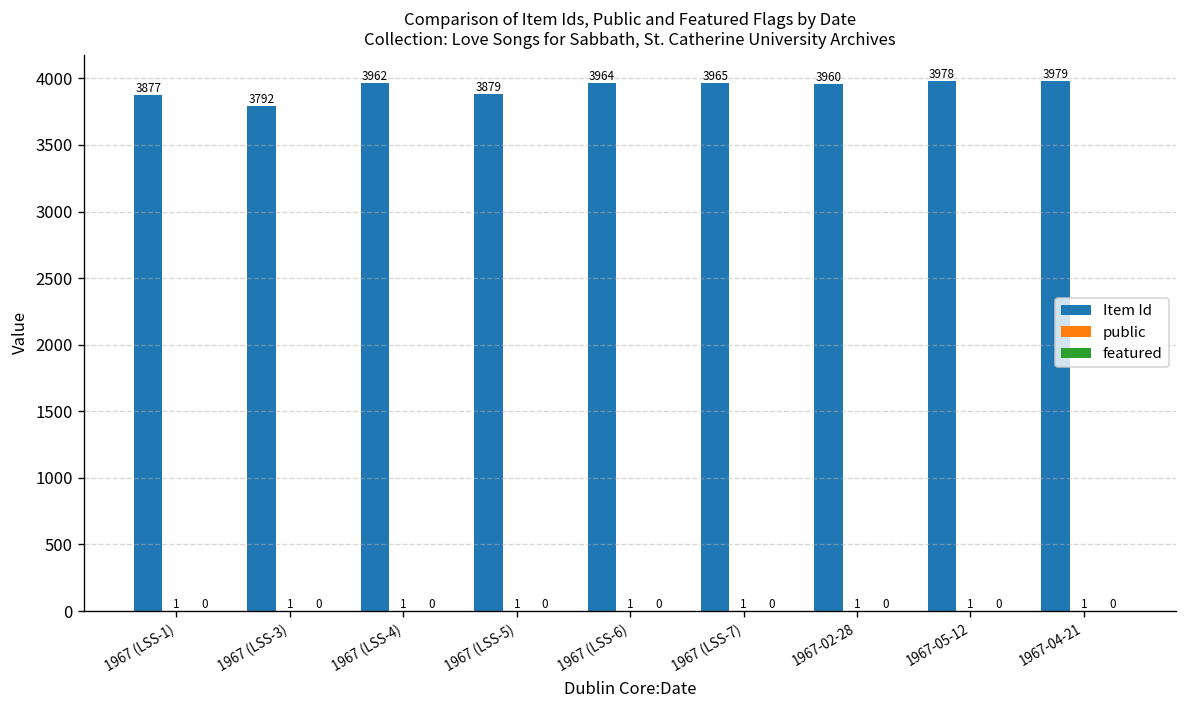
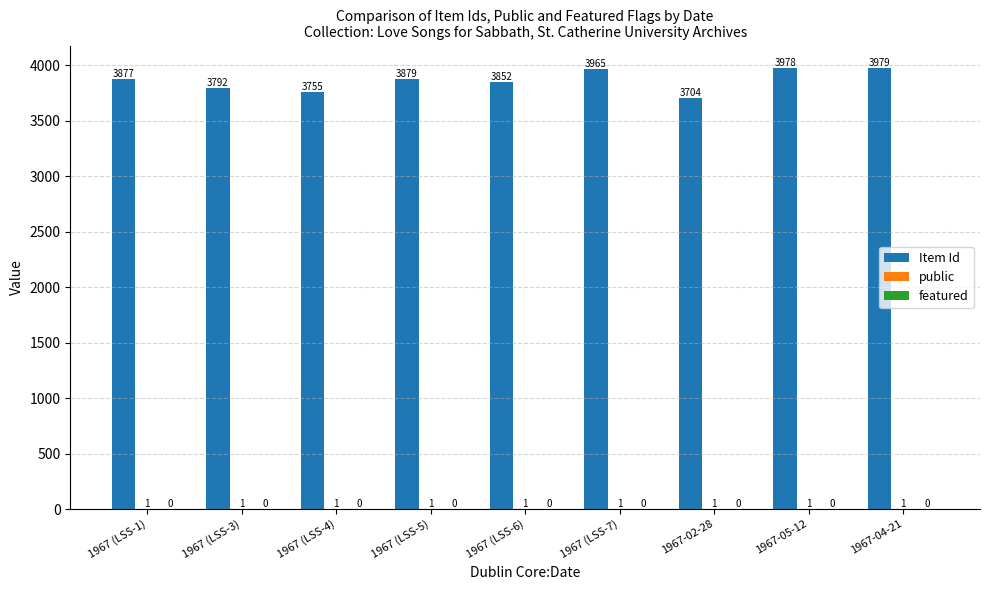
Item Id, 1967 (LSS-4): 3962 -> 3755
Item Id, 1967 (LSS-6): 3964 -> 3852
Item Id, 1967-02-28: 3960 -> 3704
